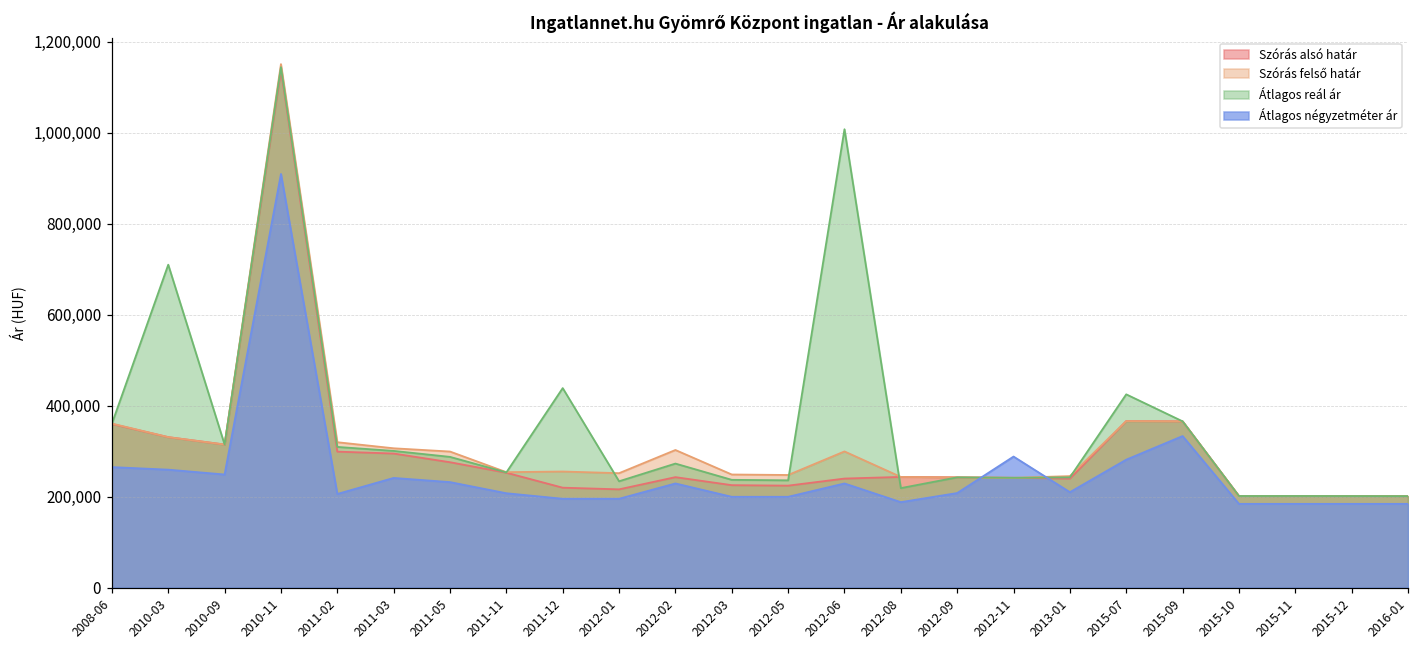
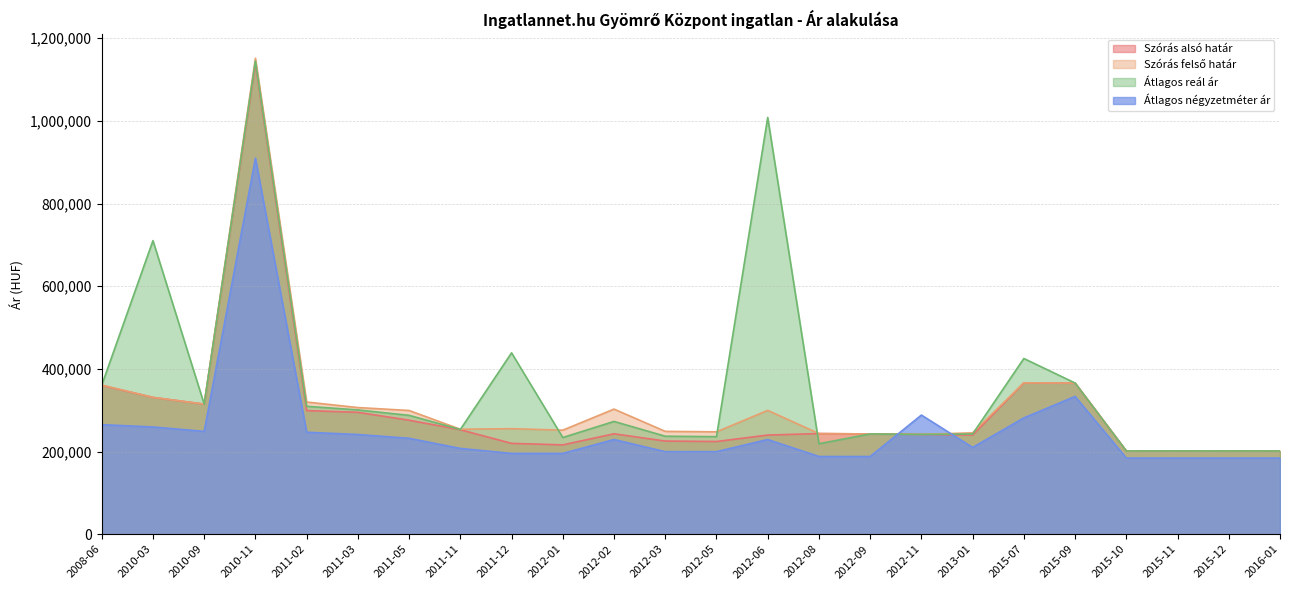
Átlagos négyzetméter ár, 2011-02: 210,000 -> 250,000
Átlagos négyzetméter ár, 2012-09: 210,000 -> 190,000
